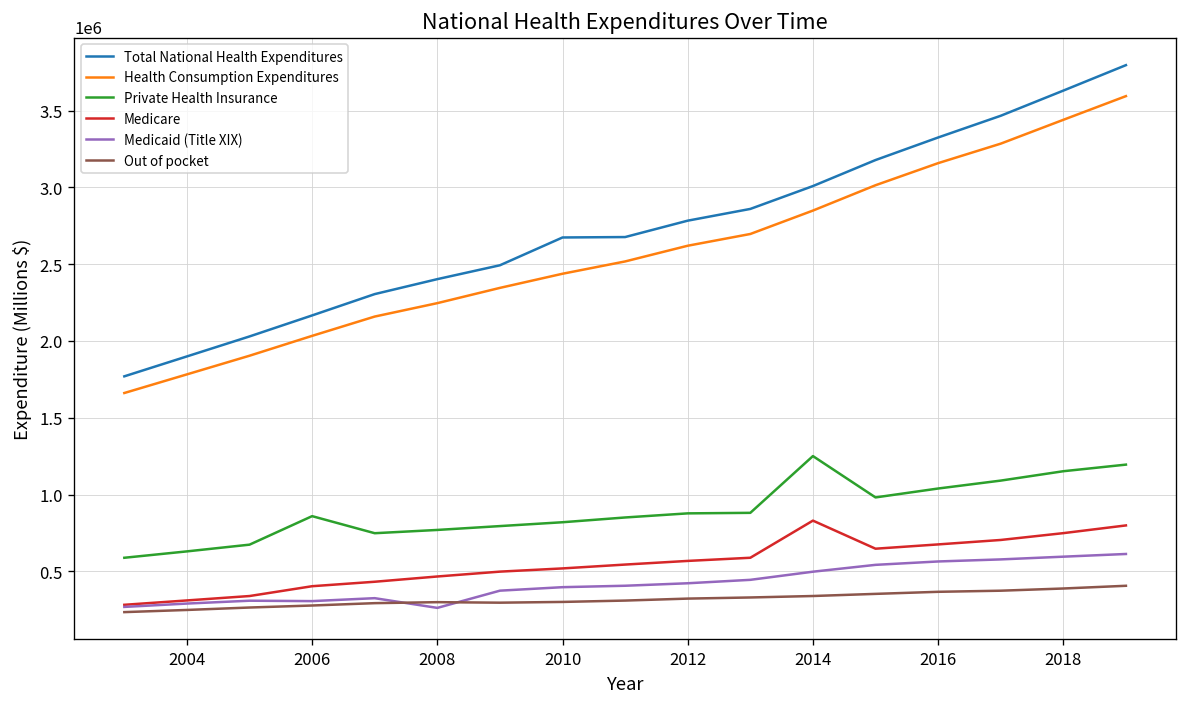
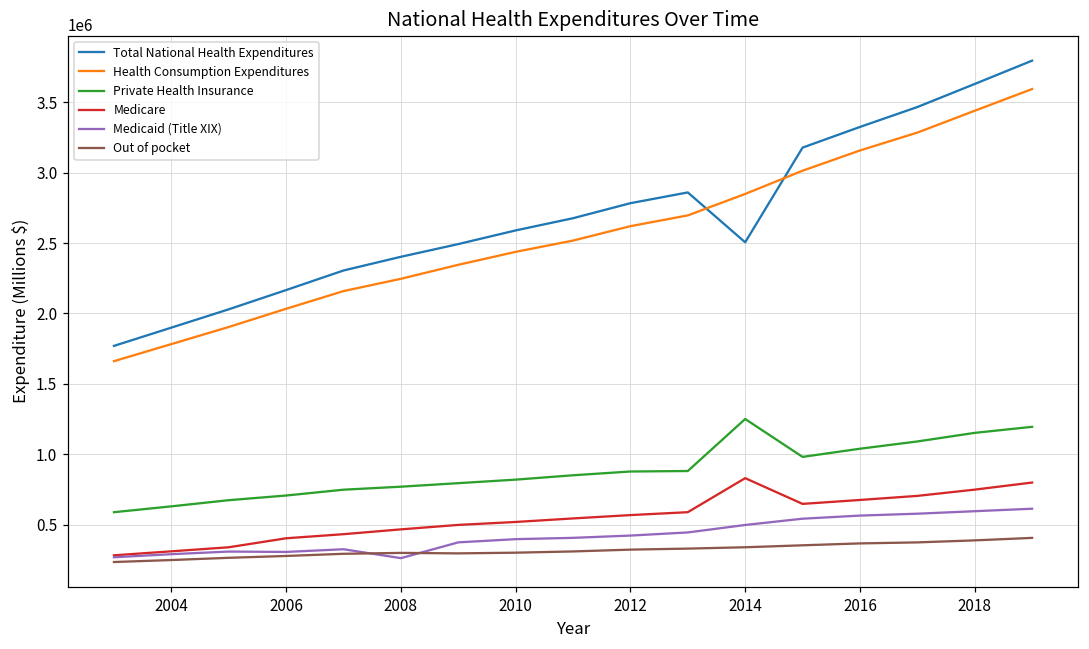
Private Health Insurance, 2006: 860000 -> 710000
Total National Health Expenditures, 2010: 2670000 -> 2590000
Total National Health Expenditures, 2014: 3010000 -> 2510000
